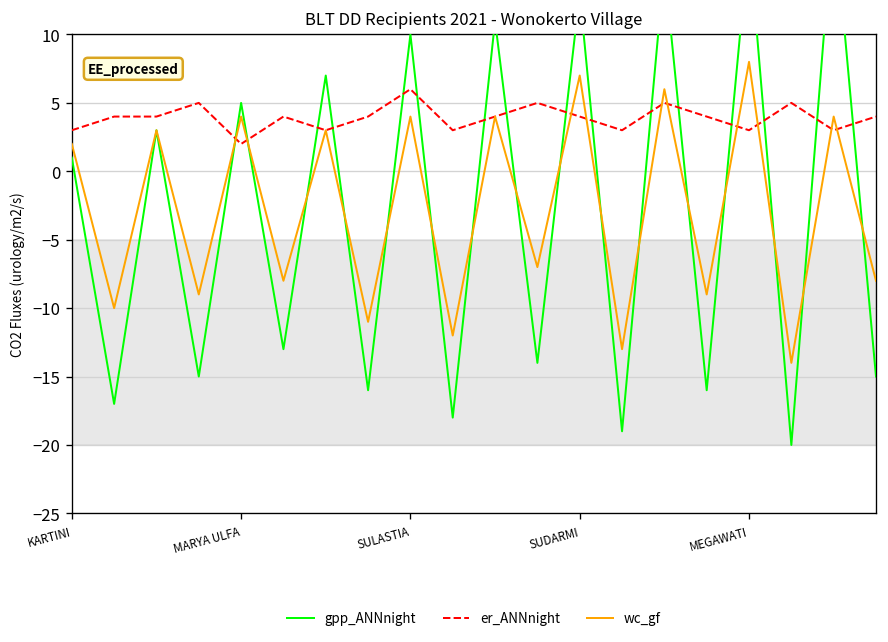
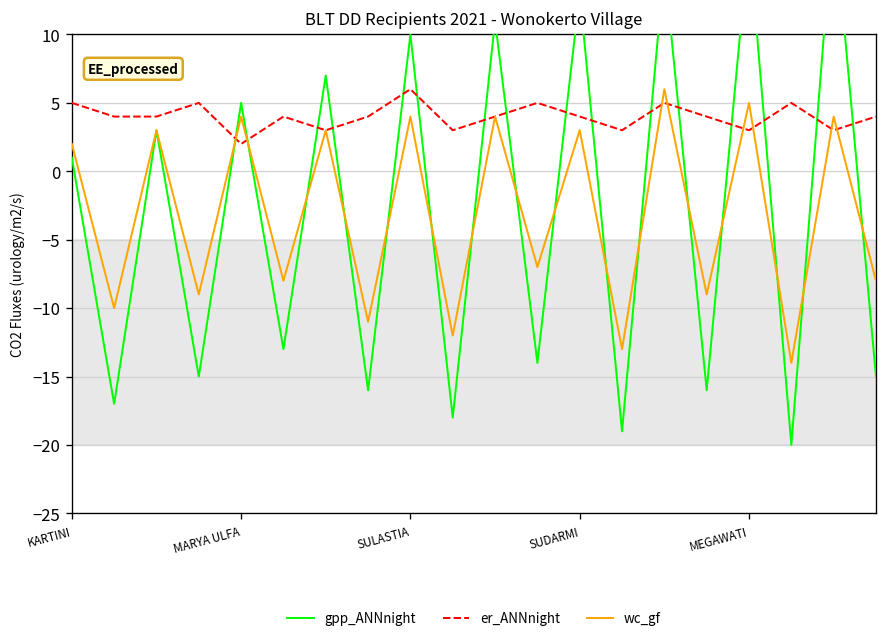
er_ANNnight, KARTINI: 3 -> 5
wc_gf, SUDARMI: 7 -> 3
wc_gf, MEGAWATI: 8 -> 5
